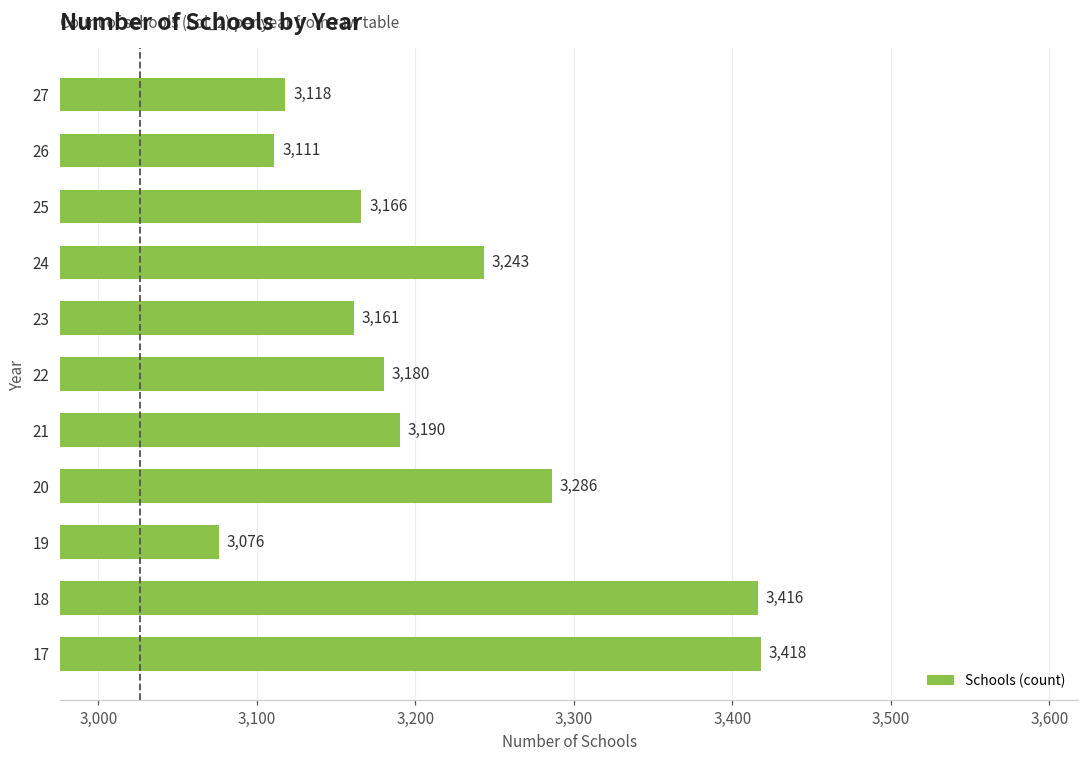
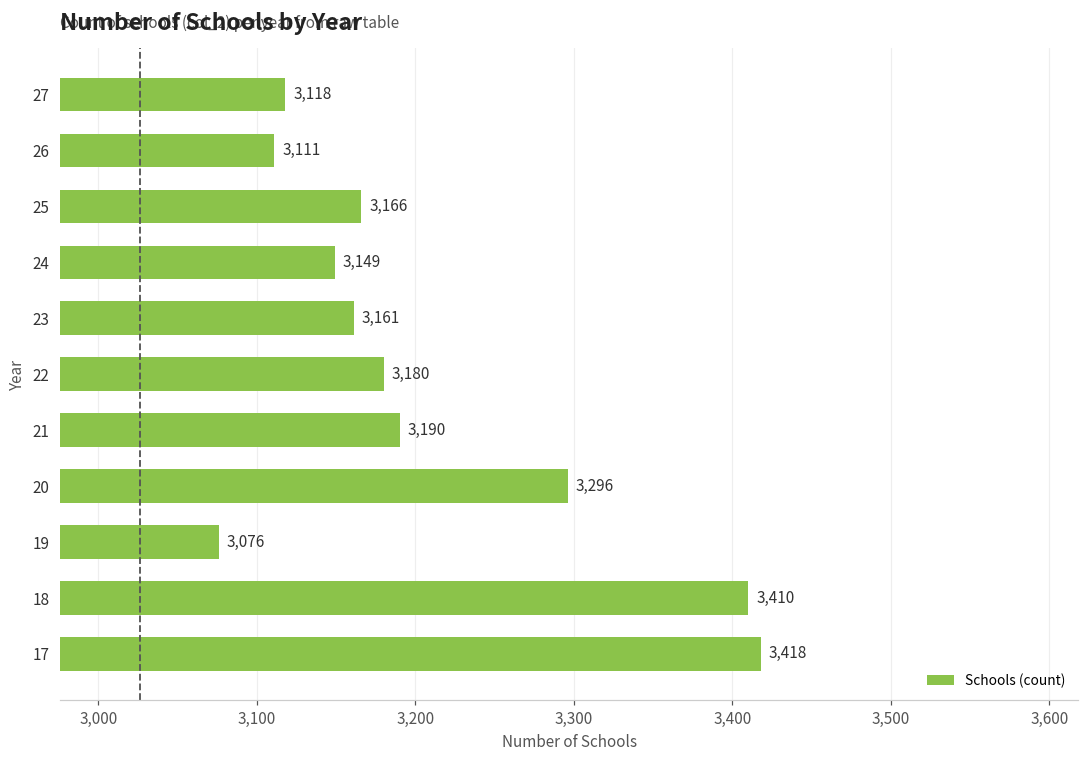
24: 3,243 -> 3,149
20: 3,286 -> 3,296
18: 3,416 -> 3,410
